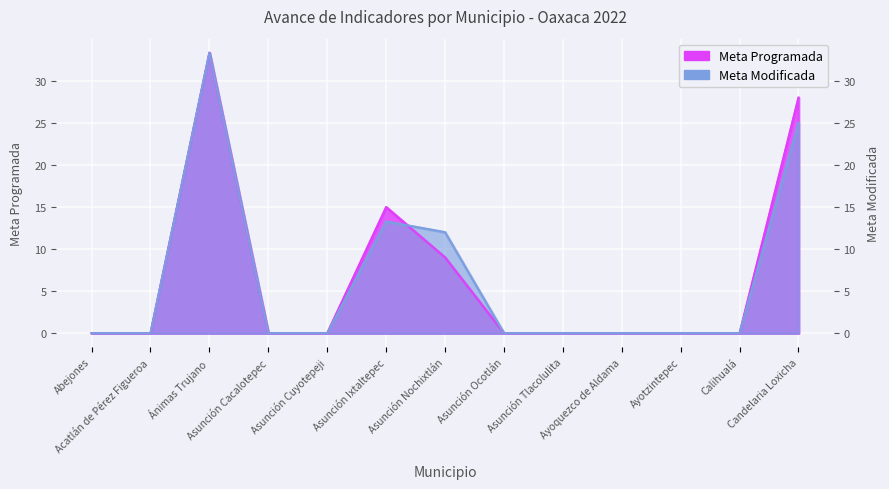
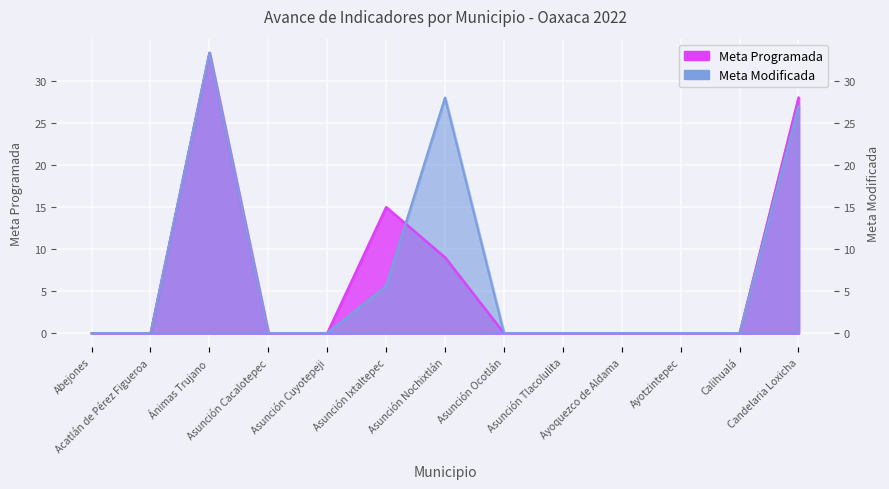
Meta Modificada, Asunción Ixtaltepec: 13 -> 6
Meta Modificada, Asunción Nochixtlán: 12 -> 28
Meta Modificada, Candelaria Loxicha: 25 -> 27
